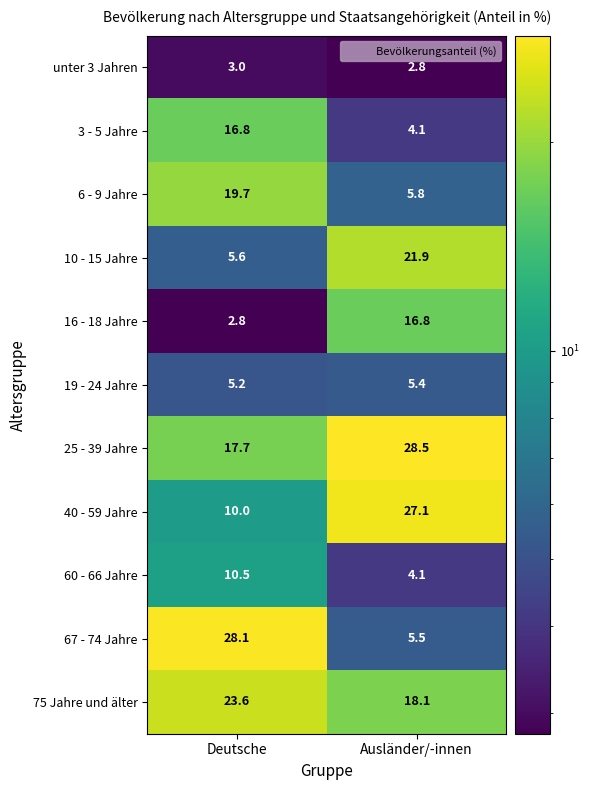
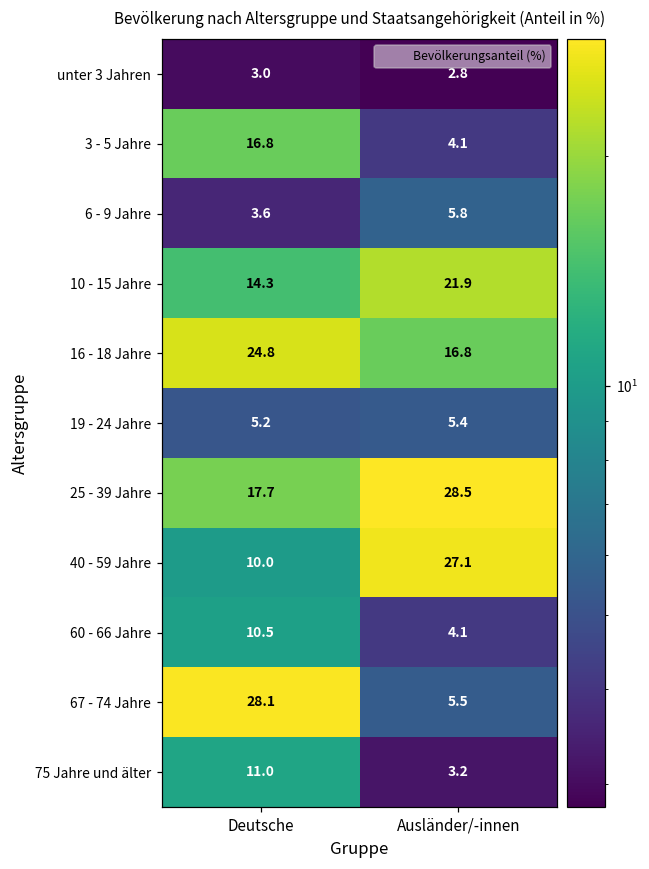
6 - 9 Jahre, Deutsche: 19.7 -> 3.6
10 - 15 Jahre, Deutsche: 5.6 -> 14.3
16 - 18 Jahre, Deutsche: 2.8 -> 24.8
75 Jahre und älter, Deutsche: 23.6 -> 11.0
75 Jahre und älter, Ausländer/-innen: 18.1 -> 3.2
